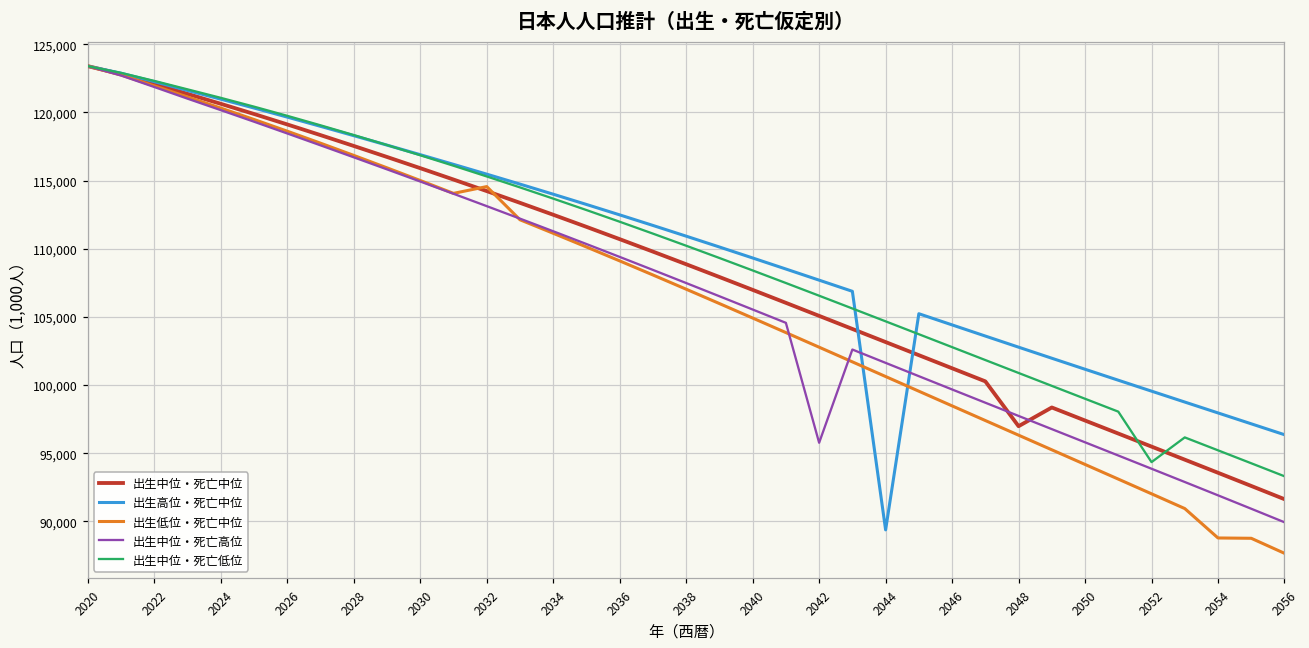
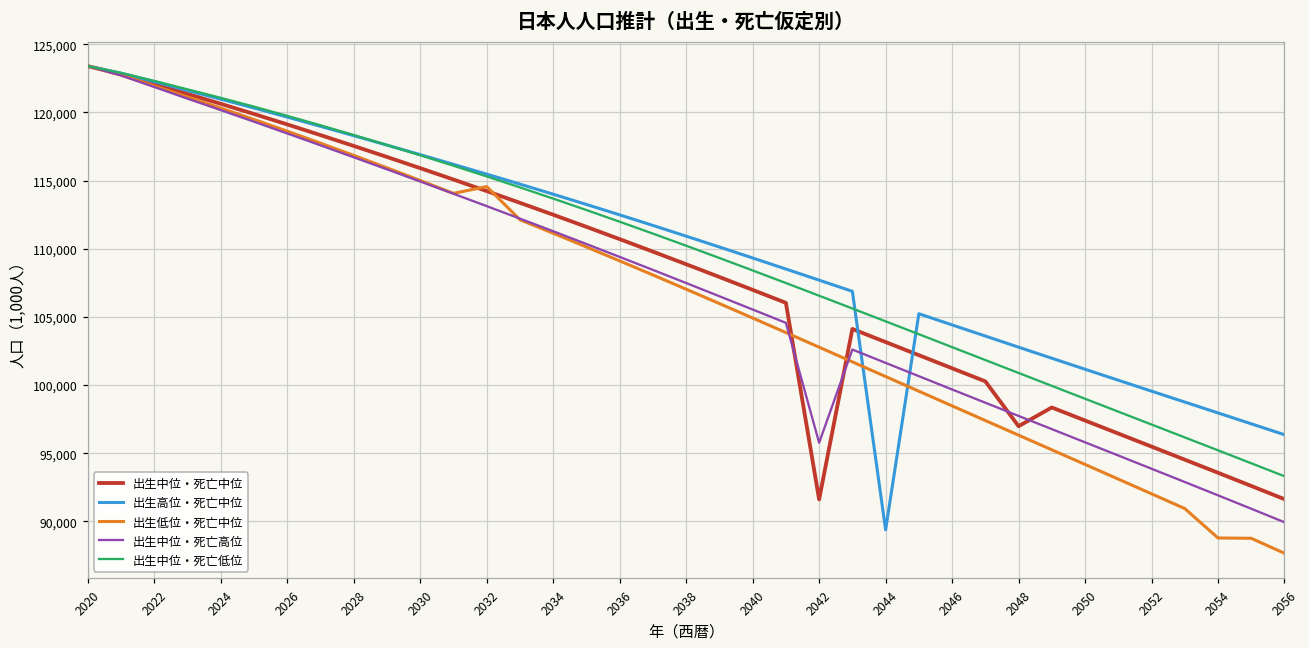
出生中位・死亡中位, 2042: 105,100 -> 91,600
出生中位・死亡低位, 2052: 94,300 -> 97,100
